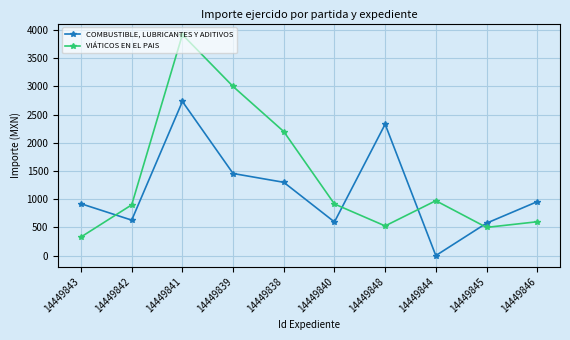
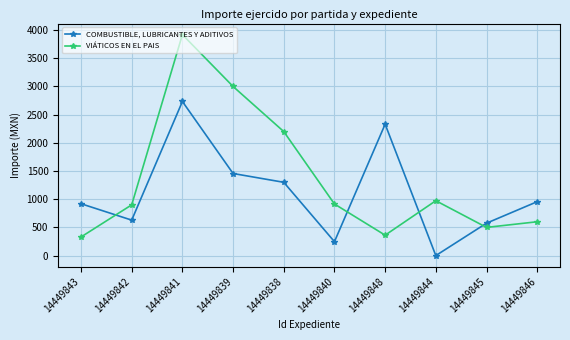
COMBUSTIBLE, LUBRICANTES Y ADITIVOS, 14449840: 600 -> 200
VIÁTICOS EN EL PAIS, 14449848: 500 -> 400
